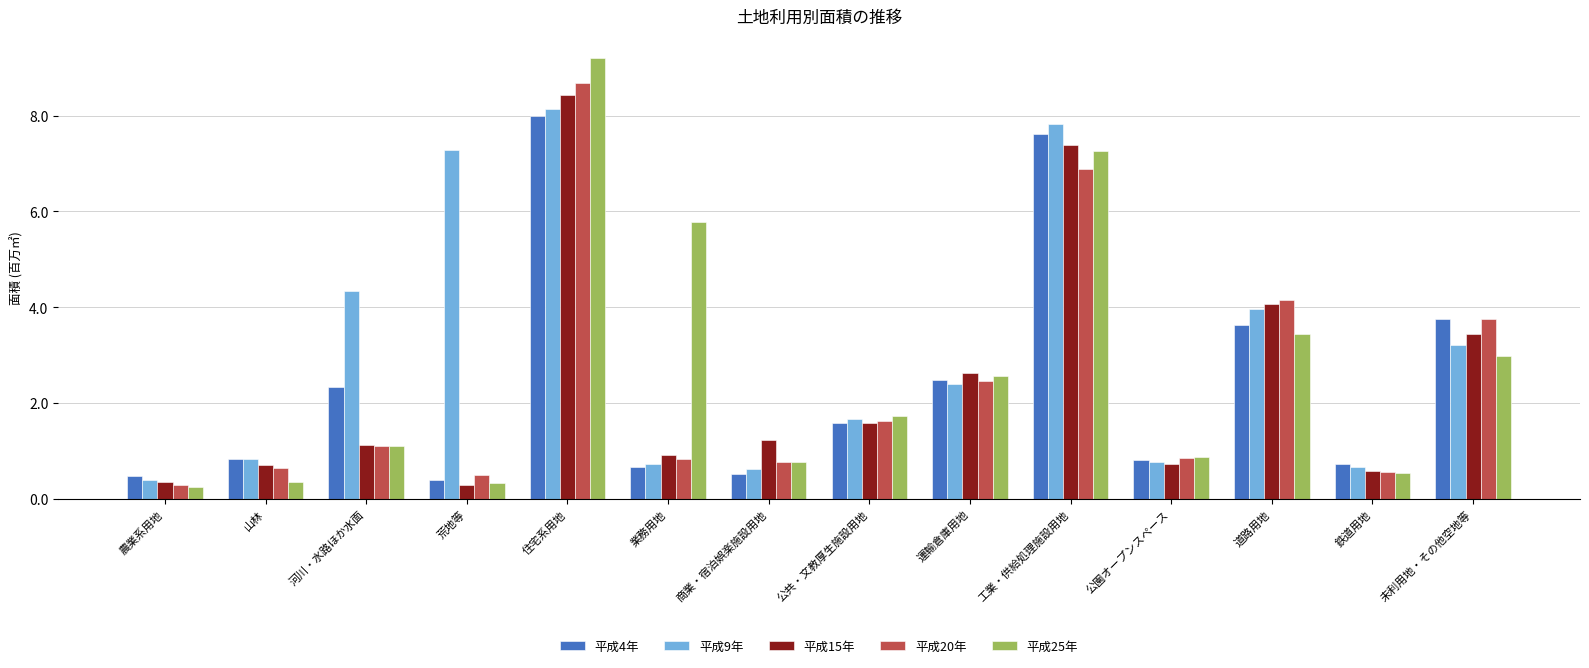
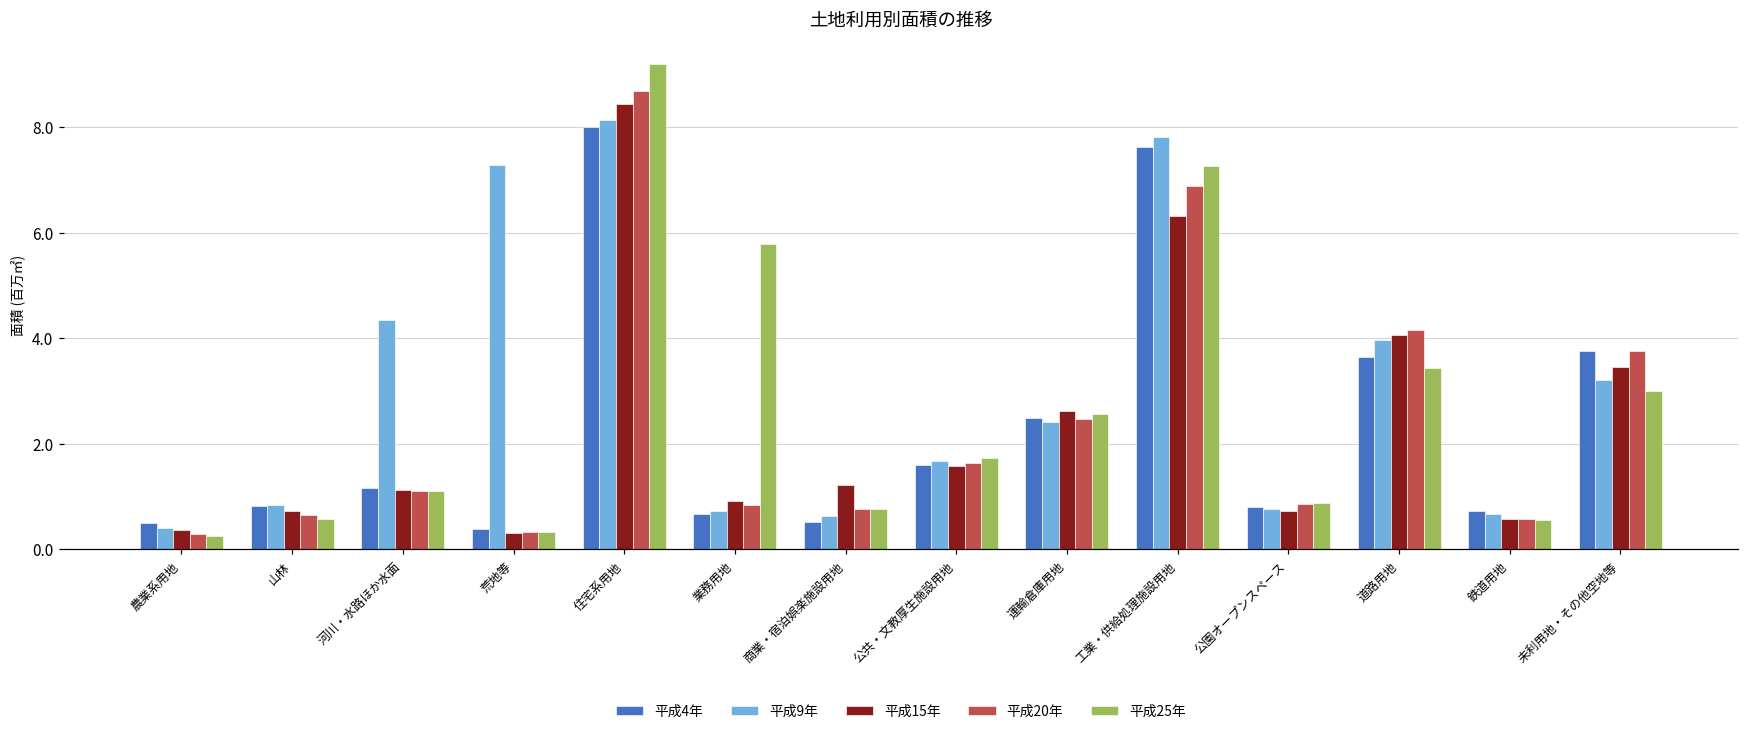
平成25年, 山林: 0.4 -> 0.6
平成4年, 河川・水路ほか水面: 2.3 -> 1.2
平成20年, 荒地等: 0.5 -> 0.3
平成15年, 工業・供給処理施設用地: 7.4 -> 6.3
